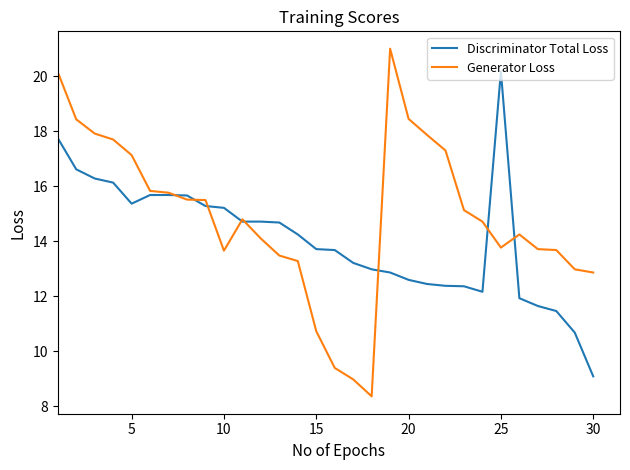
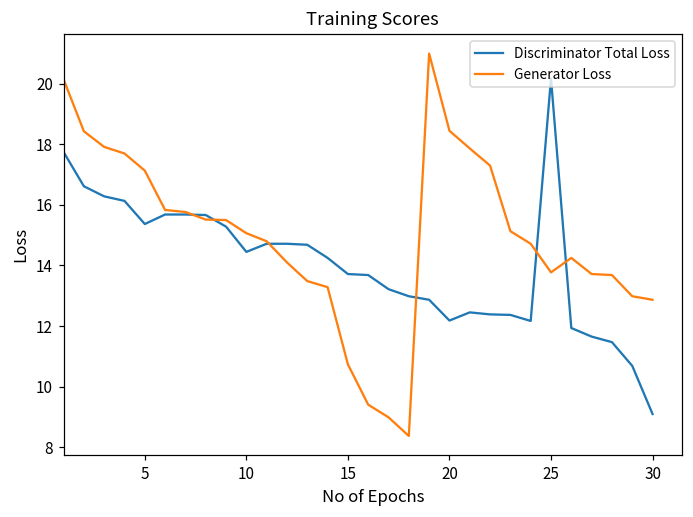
Discriminator Total Loss, 10: 15.2 -> 14.4
Generator Loss, 10: 13.7 -> 15.1
Discriminator Total Loss, 20: 12.6 -> 12.2
